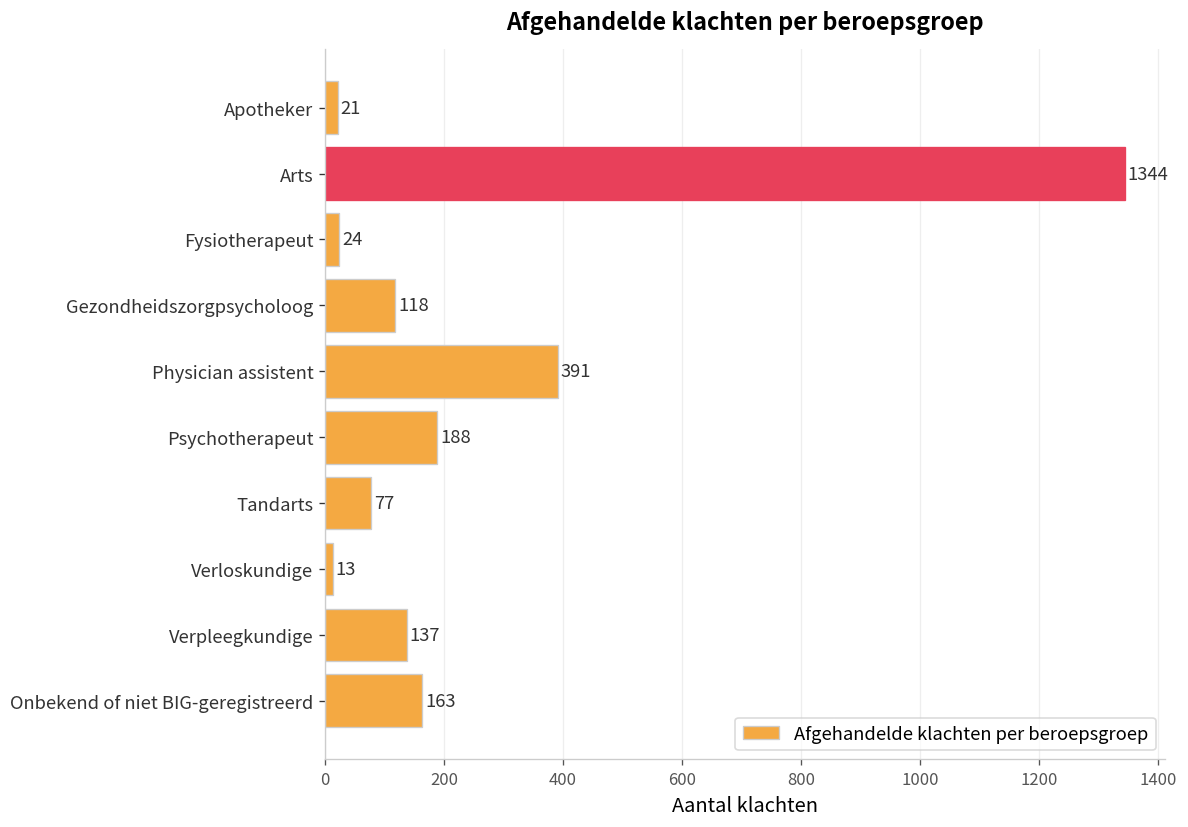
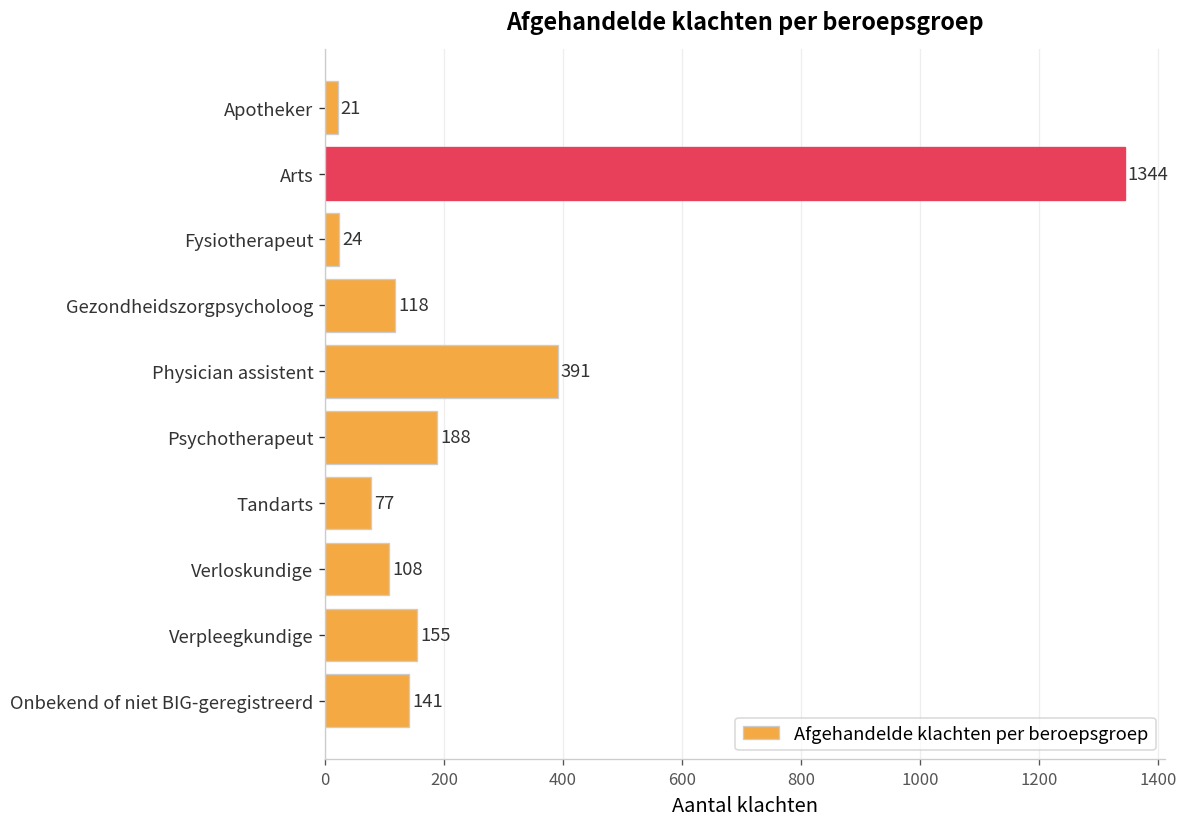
Verloskundige: 13 -> 108
Verpleegkundige: 137 -> 155
Onbekend of niet BIG-geregistreerd: 163 -> 141
